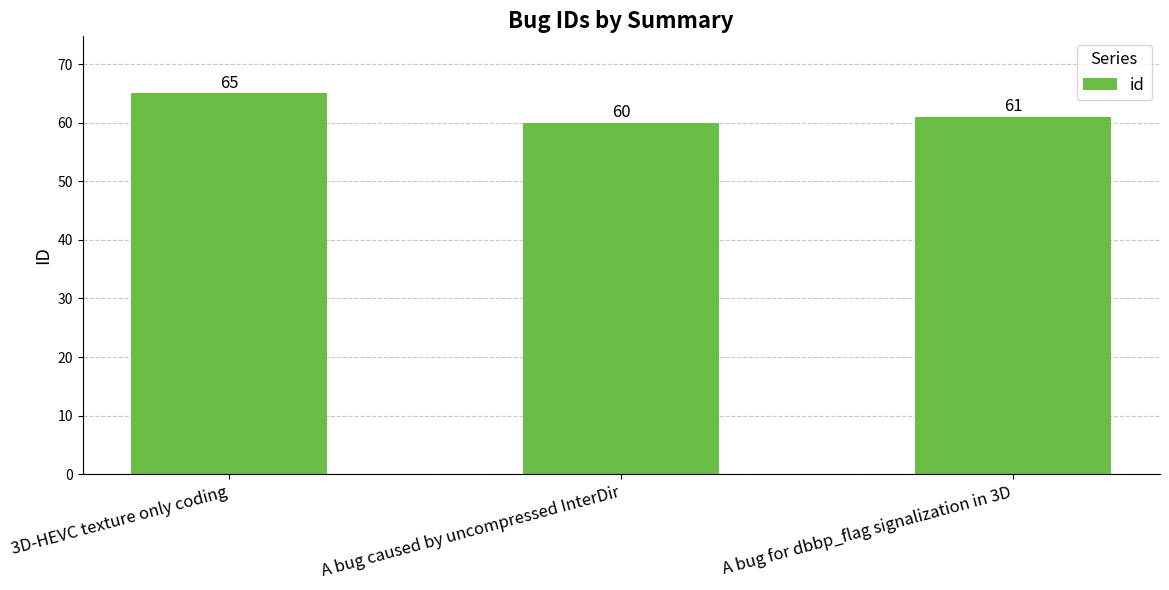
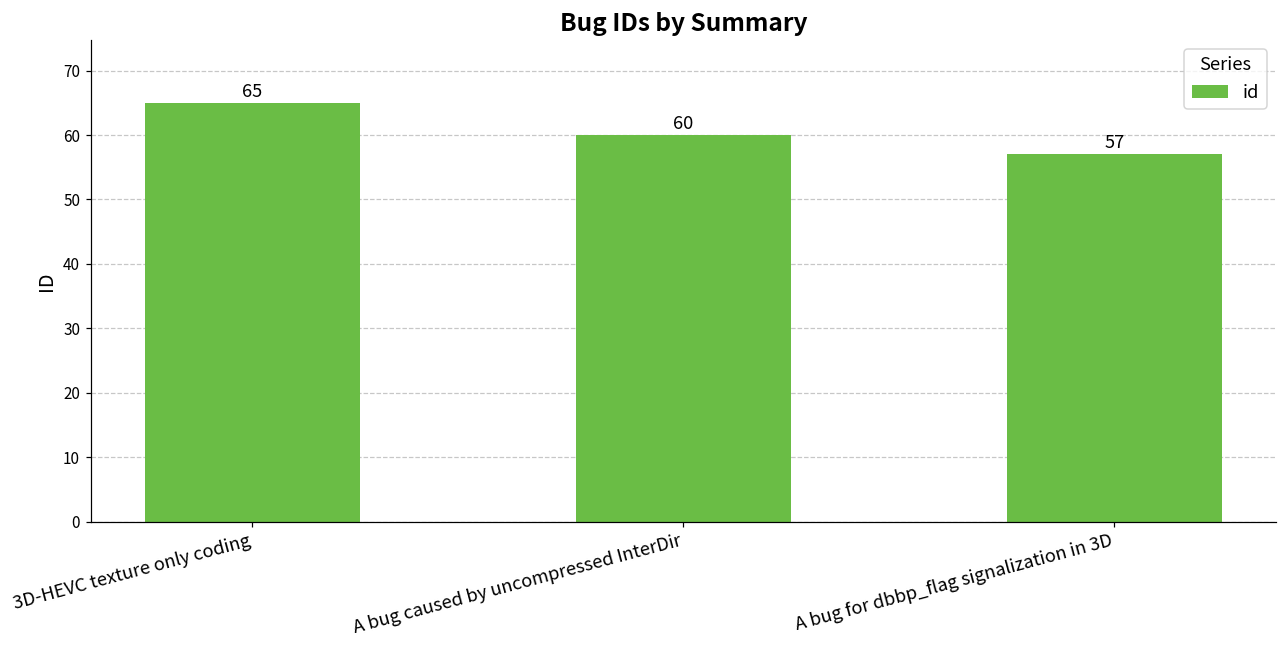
A bug for dbbp_flag signalization in 3D: 61 -> 57
